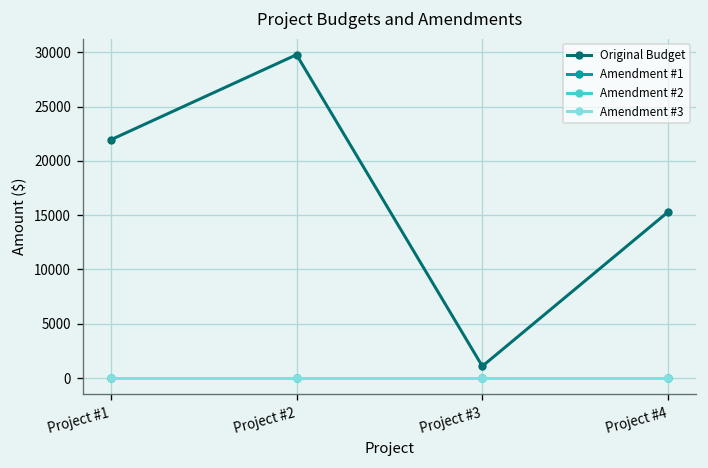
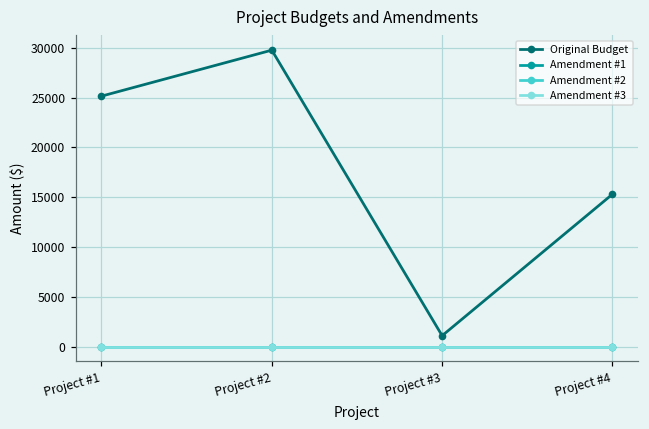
Original Budget, Project #1: 22000 -> 25000
